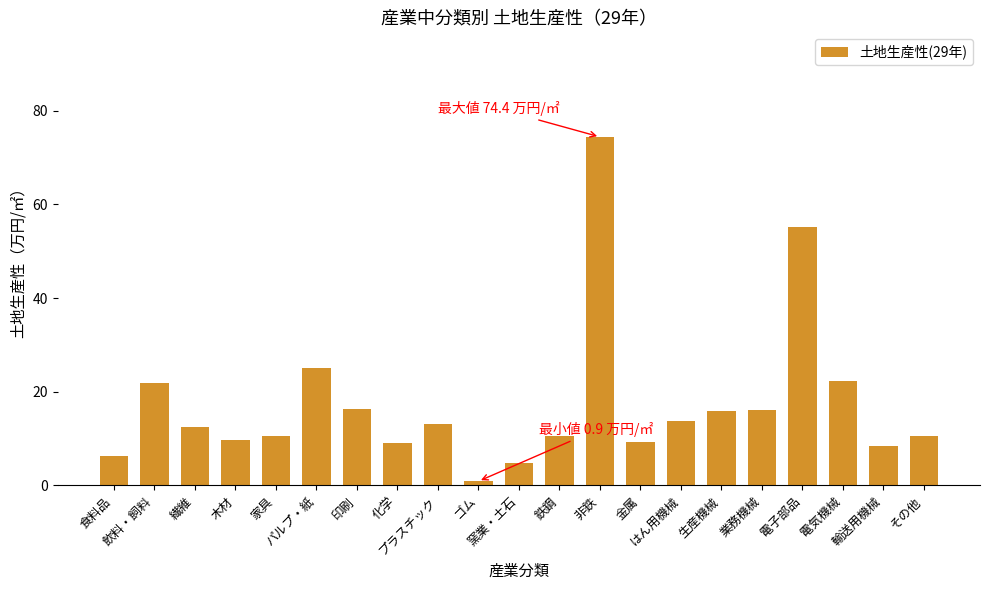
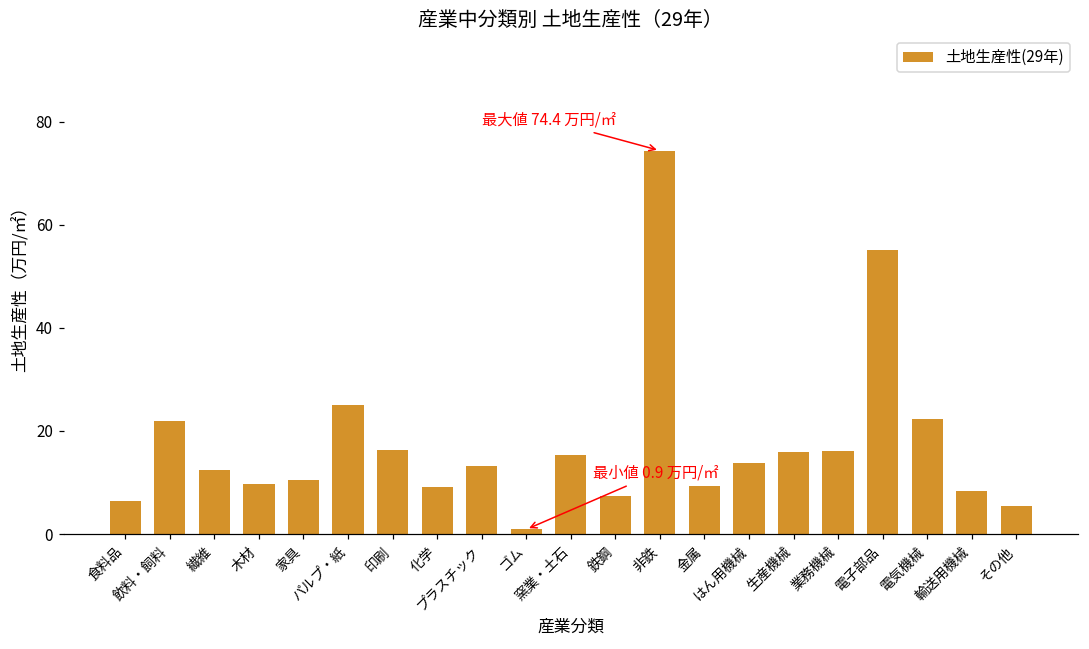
窯業・土石: 5 -> 15
鉄鋼: 11 -> 7
その他: 11 -> 6
